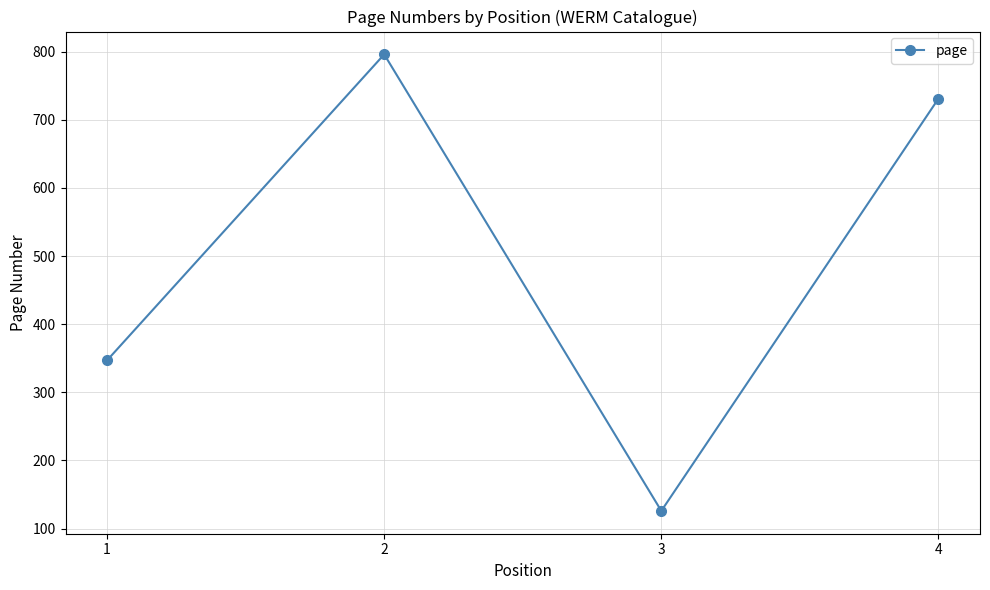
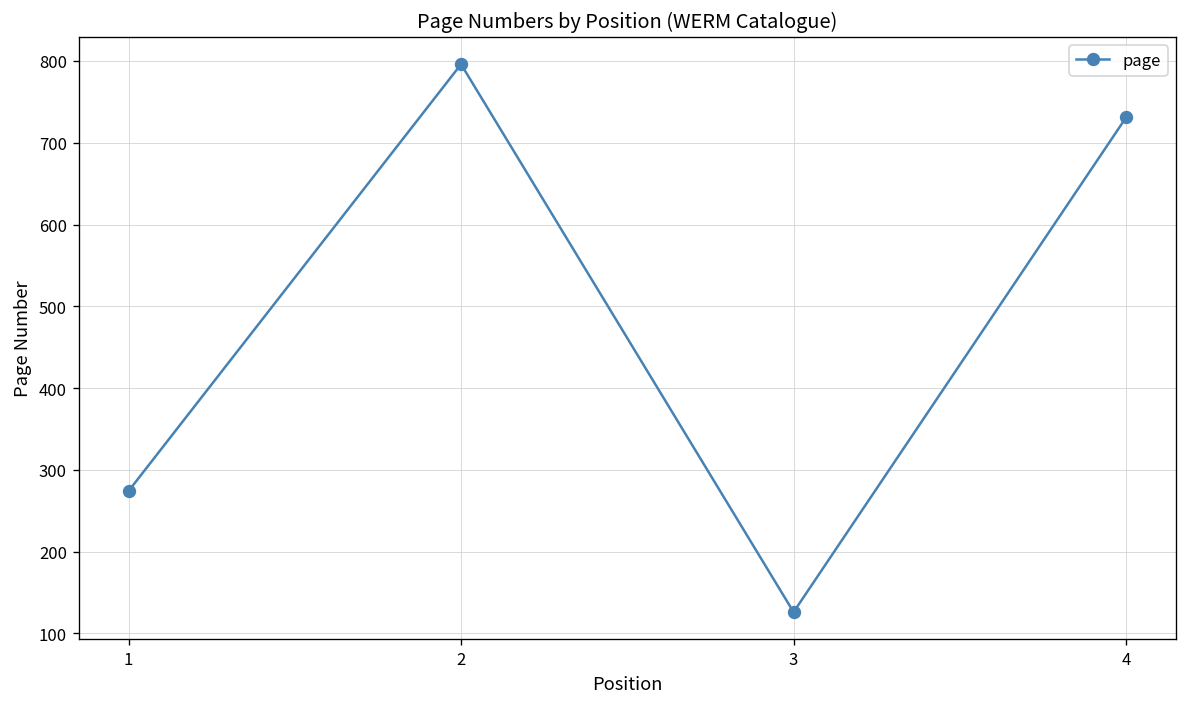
1: 350 -> 270
